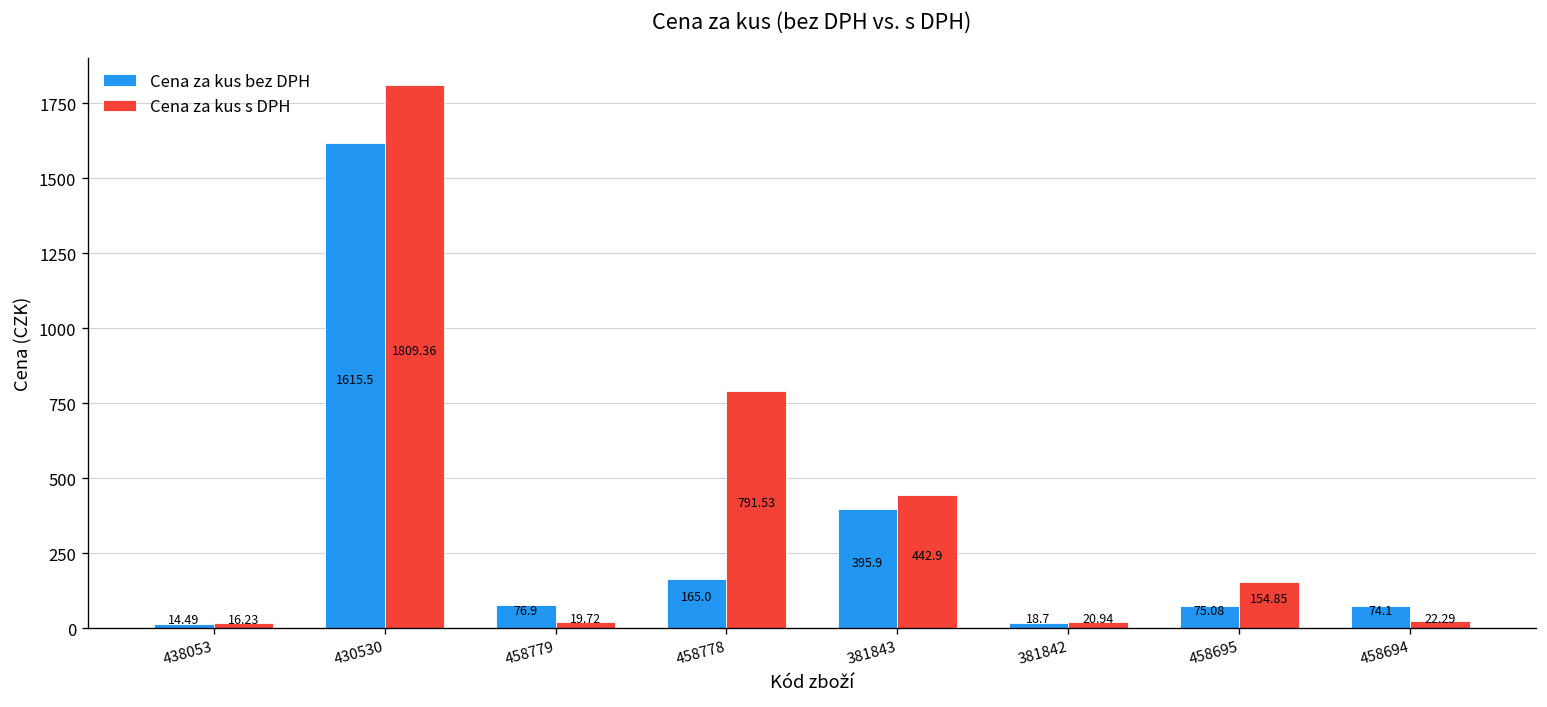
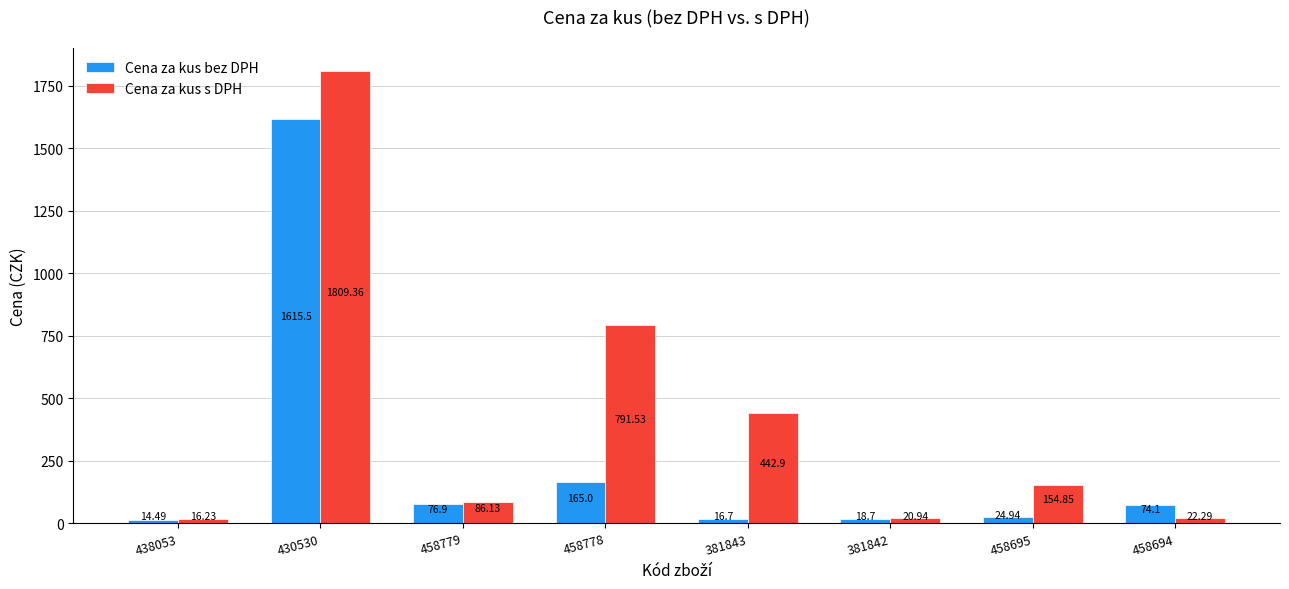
Cena za kus s DPH, 458779: 19.72 -> 86.13
Cena za kus bez DPH, 381843: 395.9 -> 16.7
Cena za kus bez DPH, 458695: 75.08 -> 24.94
